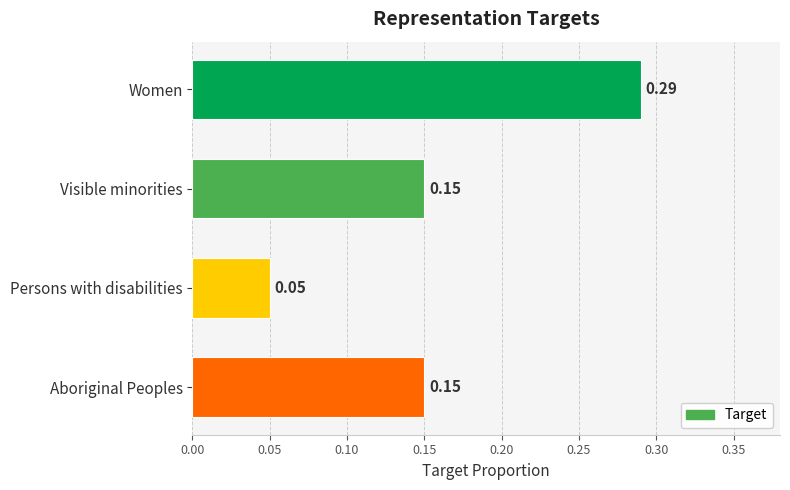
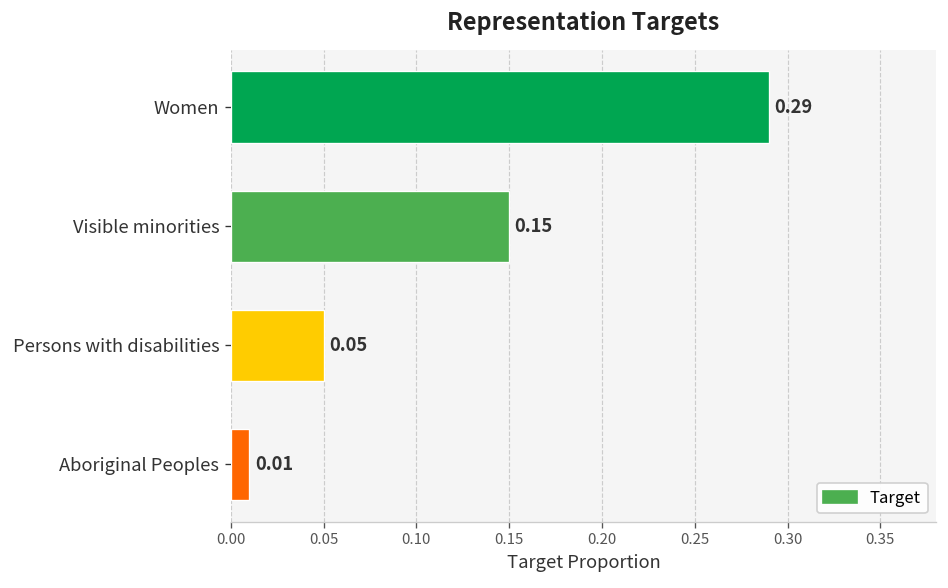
Aboriginal Peoples: 0.15 -> 0.01
